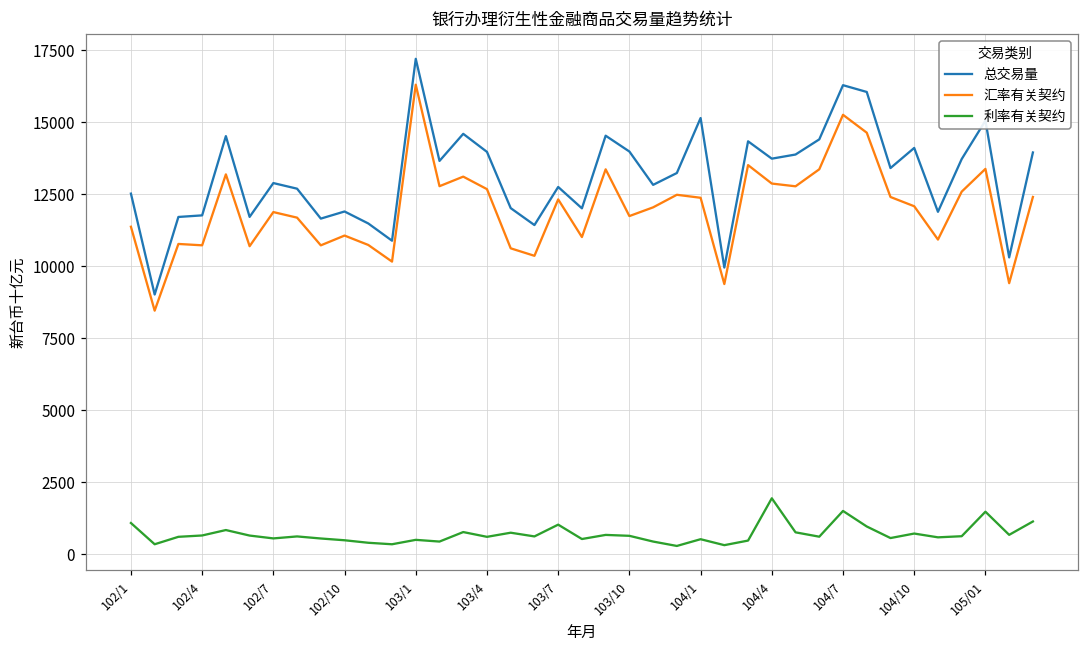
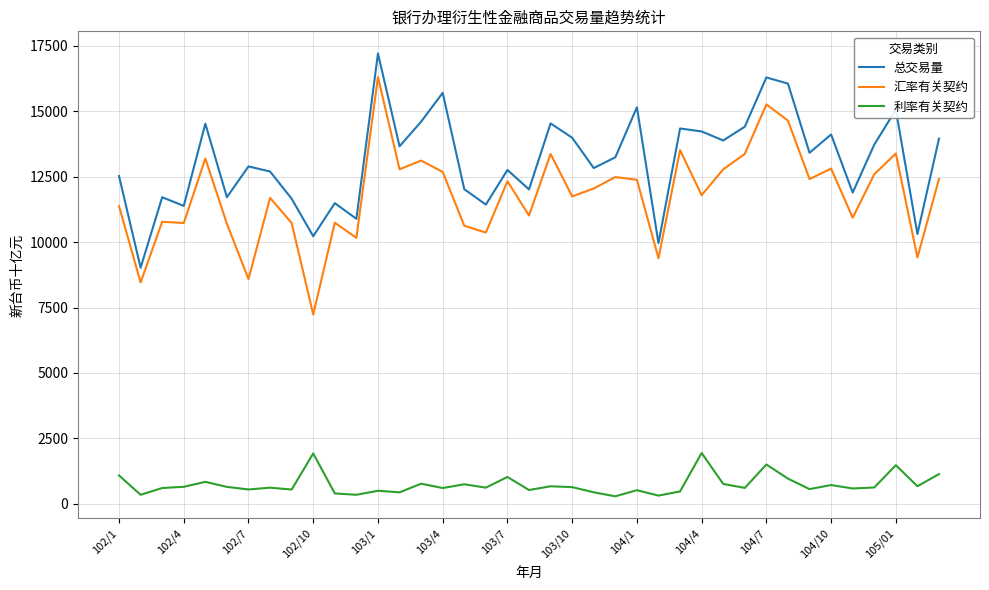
总交易量, 102/4: 11800 -> 11400
汇率有关契约, 102/7: 11900 -> 8600
总交易量, 102/10: 11900 -> 10200
汇率有关契约, 102/10: 11100 -> 7200
利率有关契约, 102/10: 500 -> 1900
总交易量, 103/4: 14000 -> 15700
总交易量, 104/4: 13700 -> 14200
汇率有关契约, 104/4: 12900 -> 11800
汇率有关契约, 104/10: 12100 -> 12800
